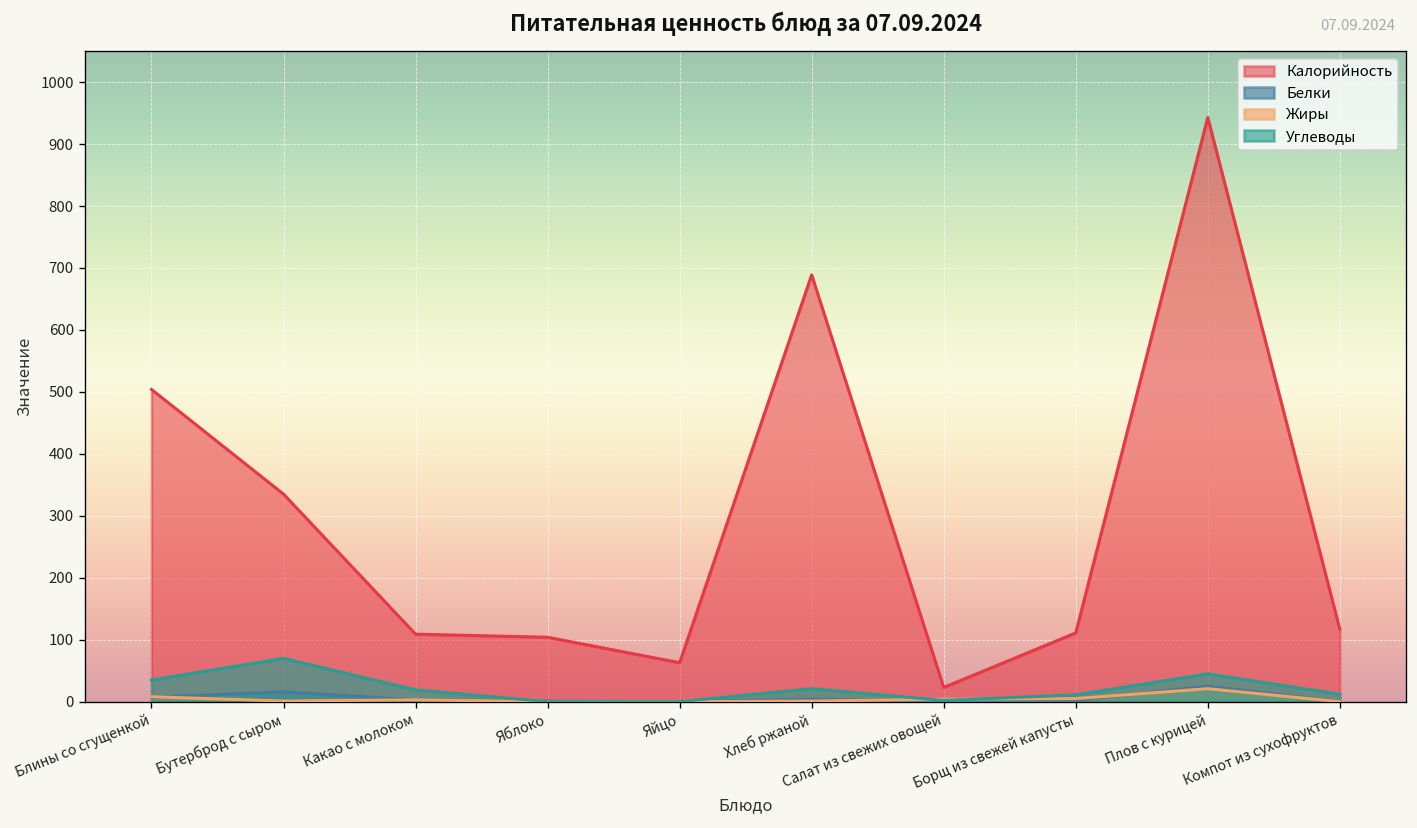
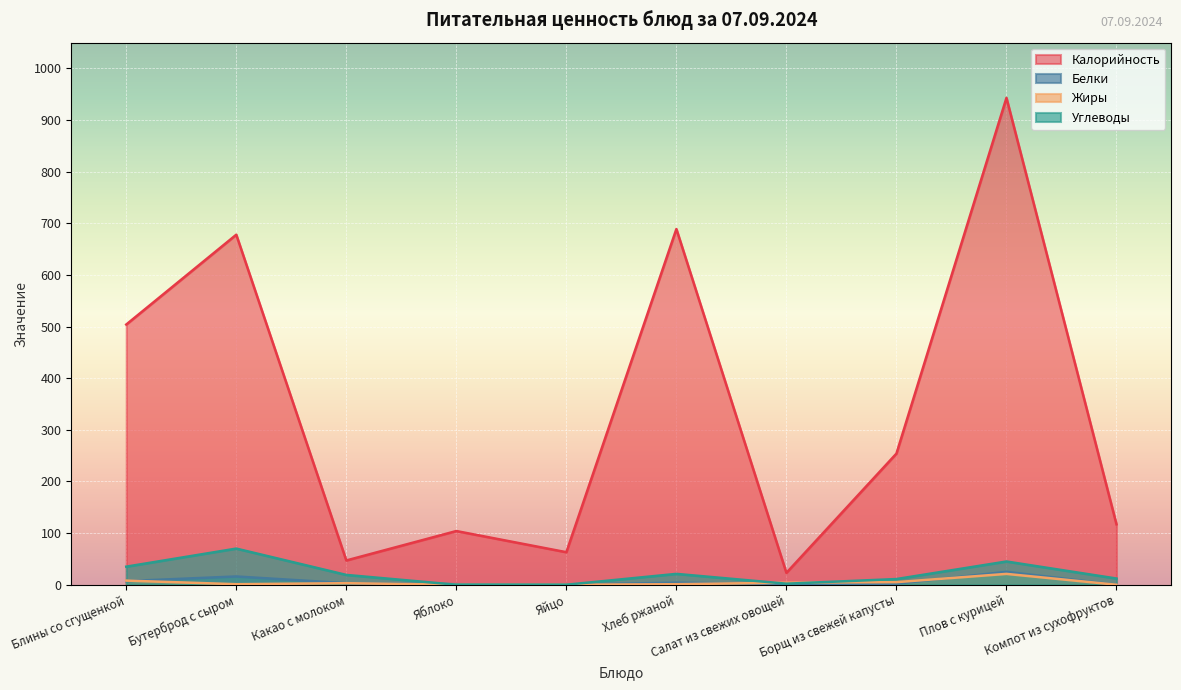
Калорийность, Бутерброд с сыром: 340 -> 680
Калорийность, Какао с молоком: 110 -> 50
Калорийность, Борщ из свежей капусты: 110 -> 250
